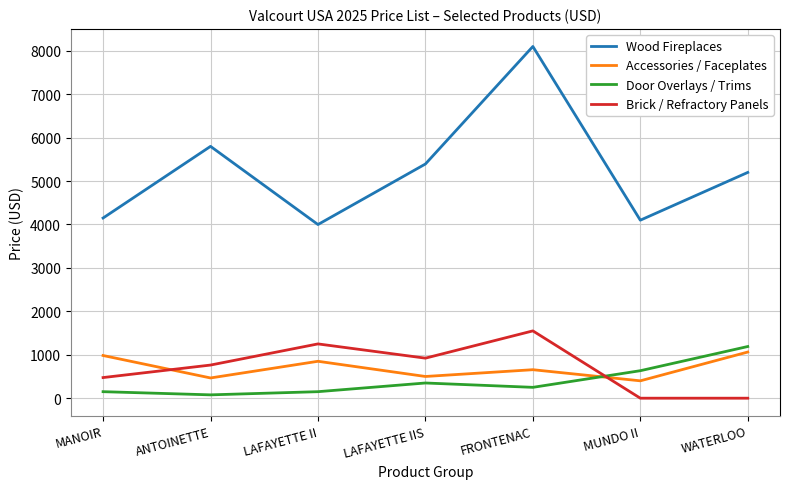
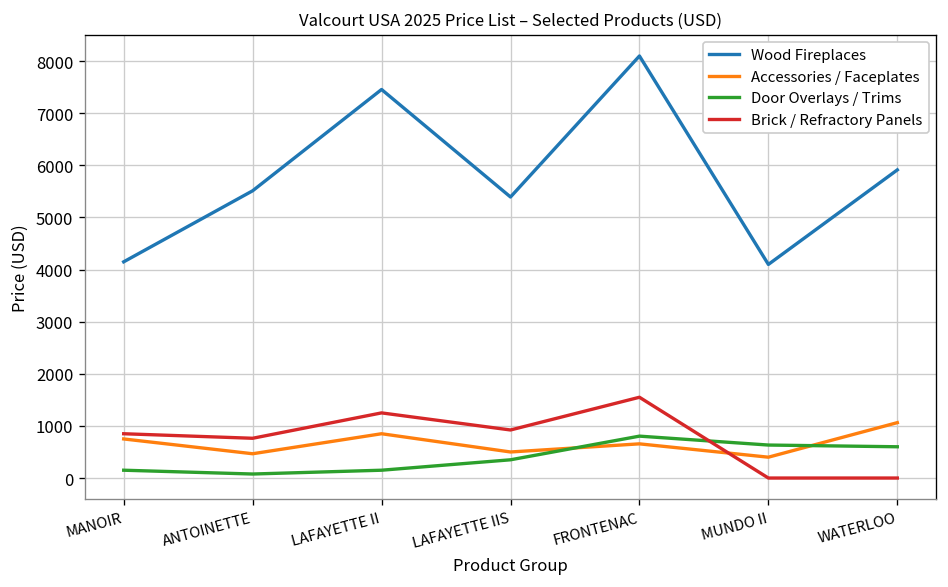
Accessories / Faceplates, MANOIR: 1000 -> 800
Brick / Refractory Panels, MANOIR: 500 -> 900
Wood Fireplaces, ANTOINETTE: 5800 -> 5500
Wood Fireplaces, LAFAYETTE II: 4000 -> 7500
Door Overlays / Trims, FRONTENAC: 300 -> 800
Wood Fireplaces, WATERLOO: 5200 -> 5900
Door Overlays / Trims, WATERLOO: 1200 -> 600
